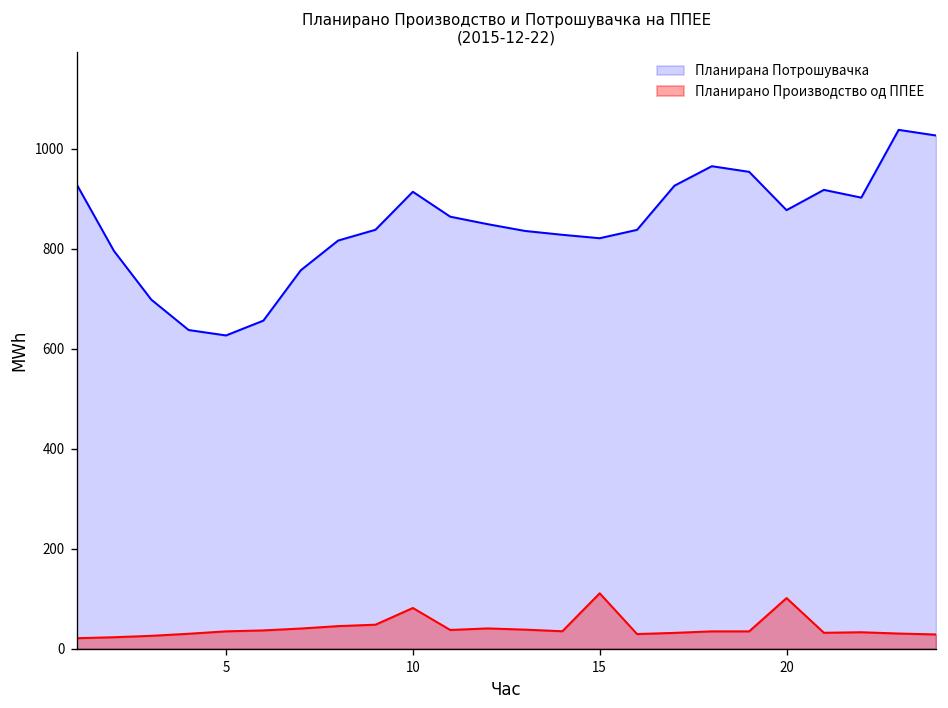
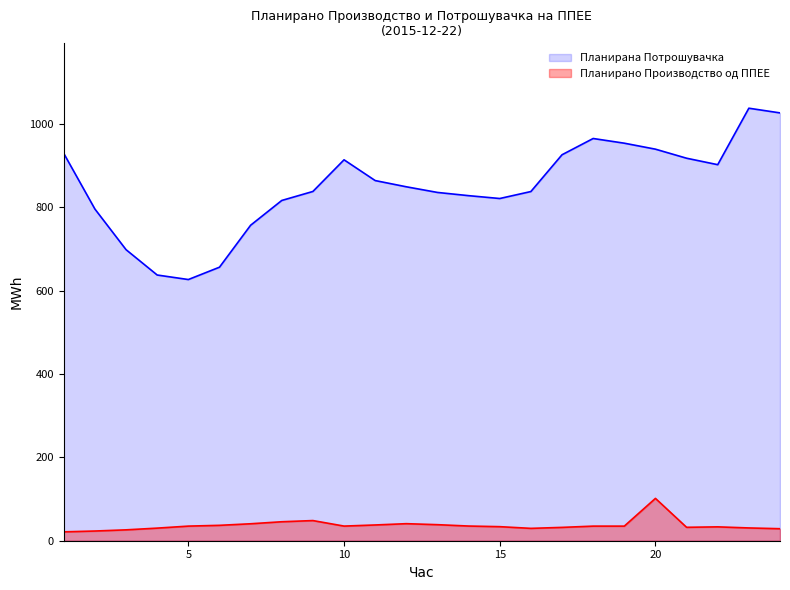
Планирано Производство од ППЕЕ, 10: 80 -> 40
Планирано Производство од ППЕЕ, 15: 110 -> 30
Планирана Потрошувачка, 20: 880 -> 940
